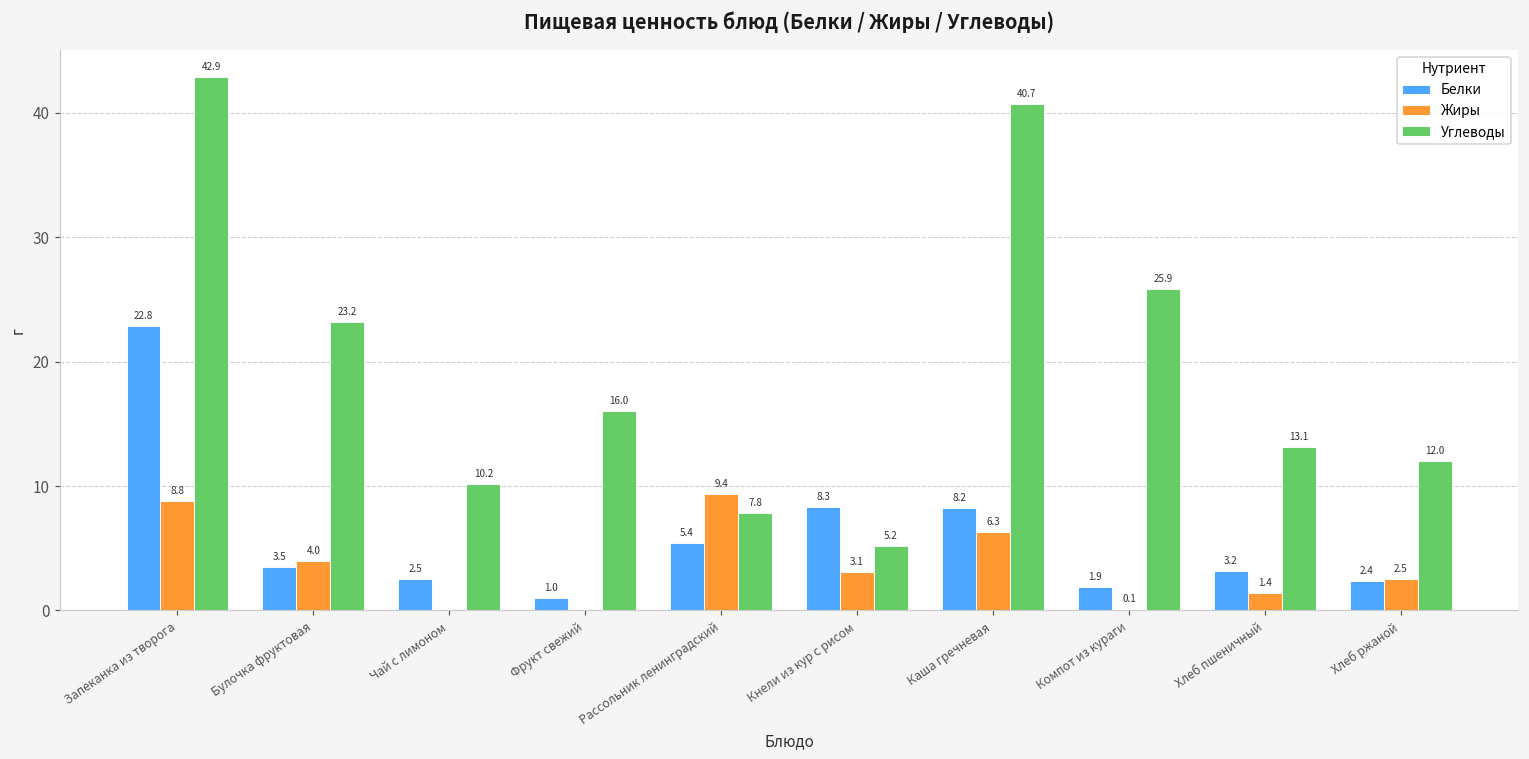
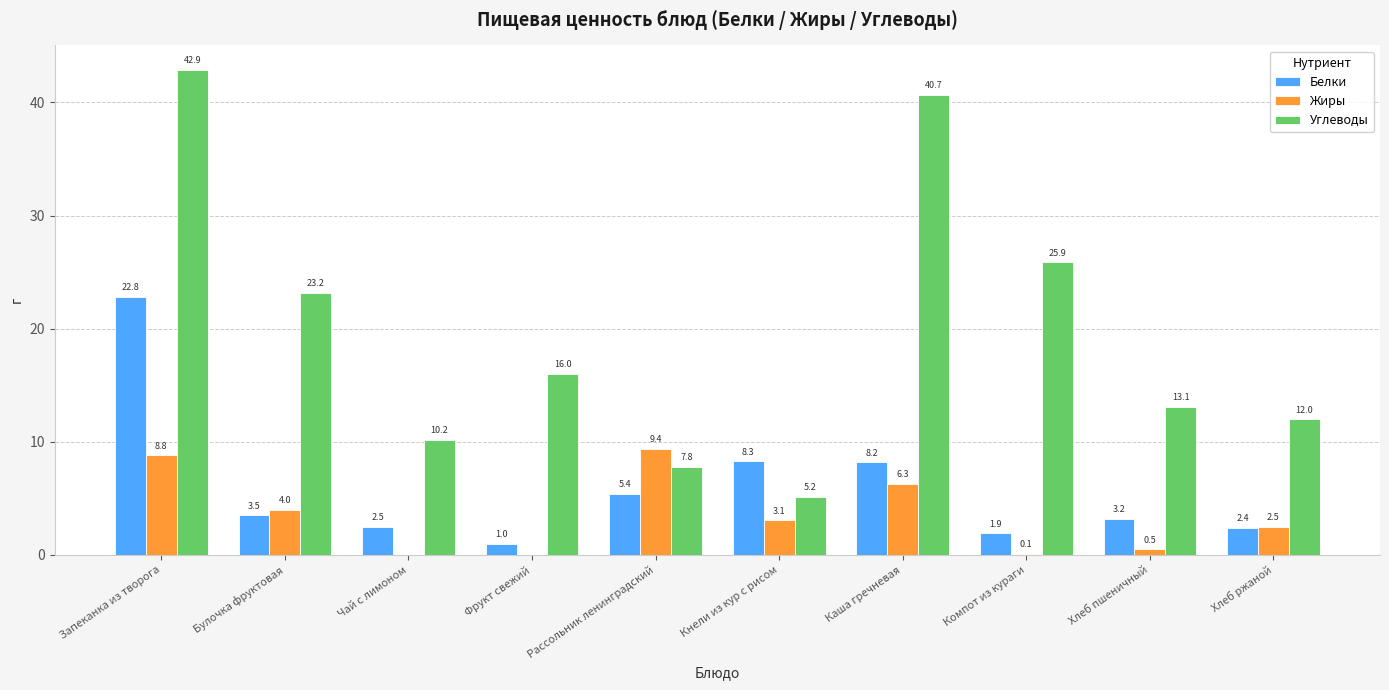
Жиры, Хлеб пшеничный: 1.4 -> 0.5
